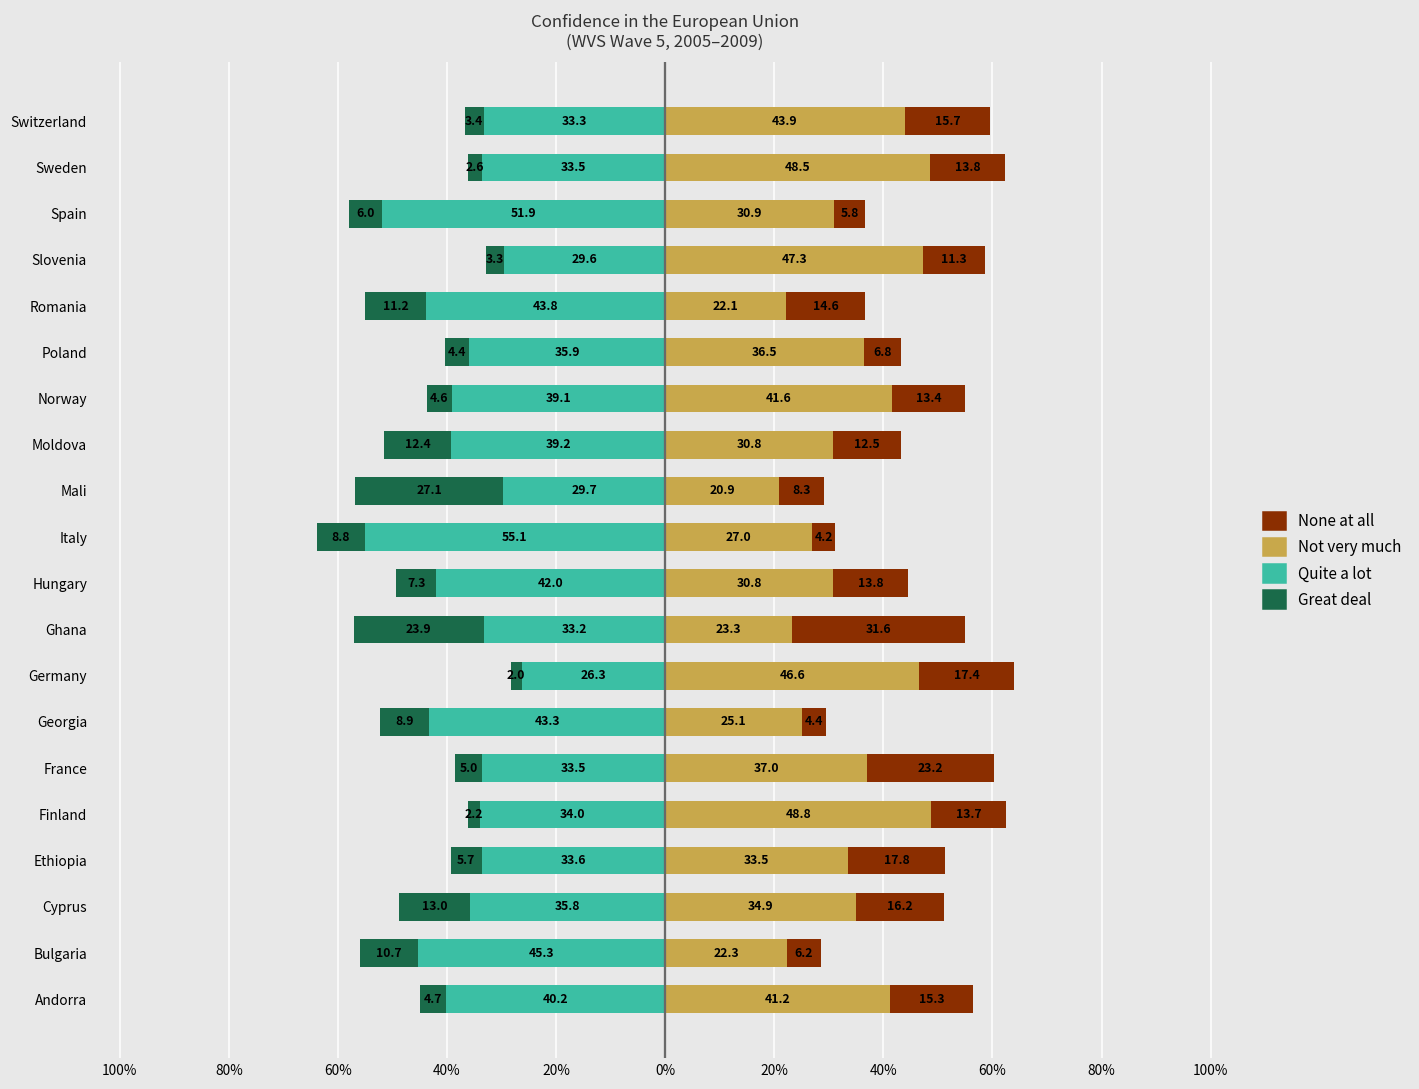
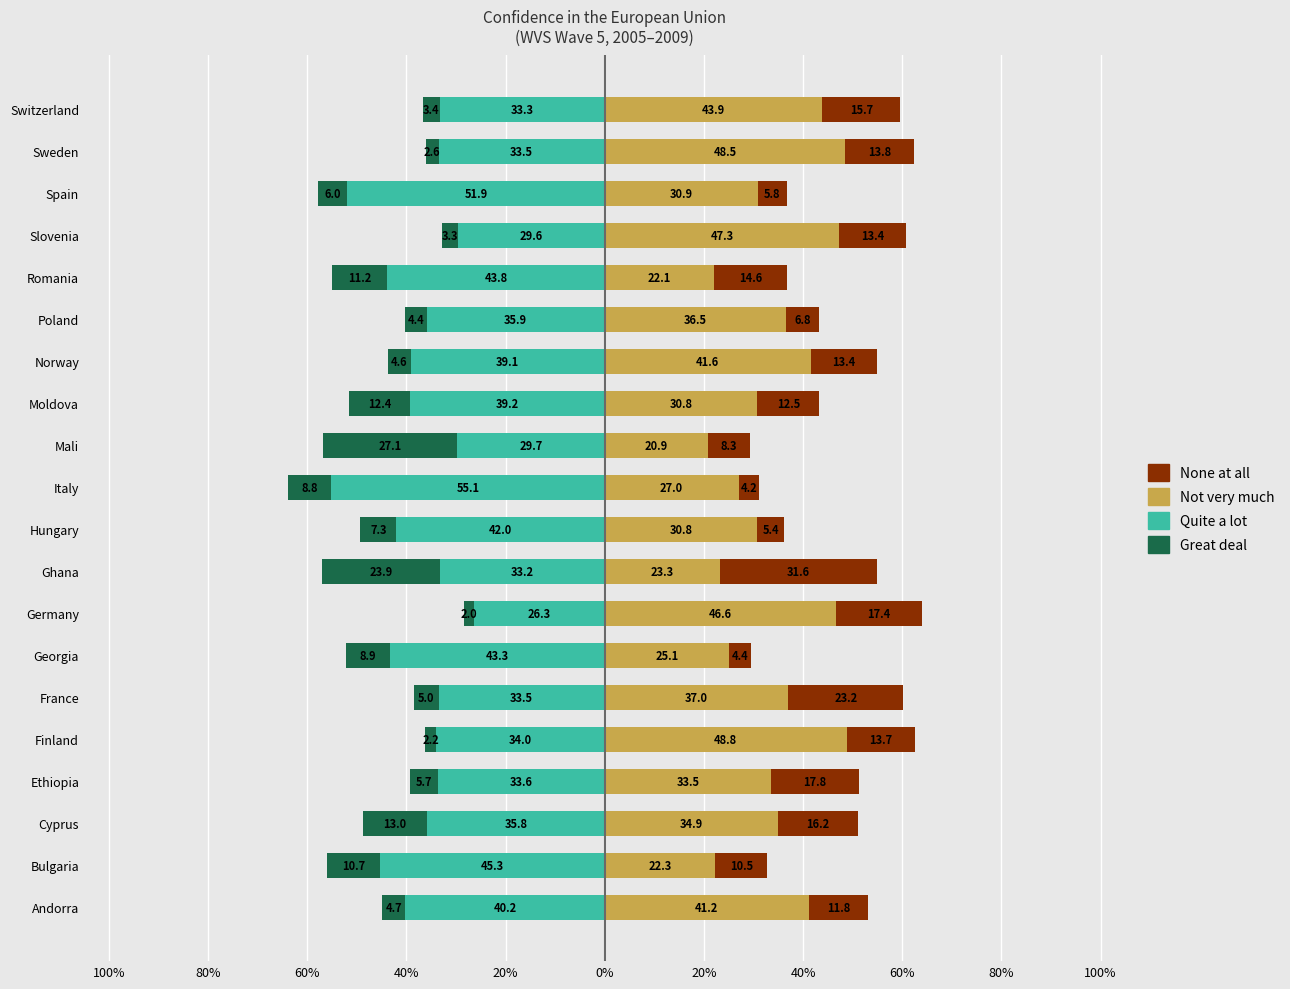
None at all, Slovenia: 11.3 -> 13.4
None at all, Hungary: 13.8 -> 5.4
None at all, Bulgaria: 6.2 -> 10.5
None at all, Andorra: 15.3 -> 11.8
